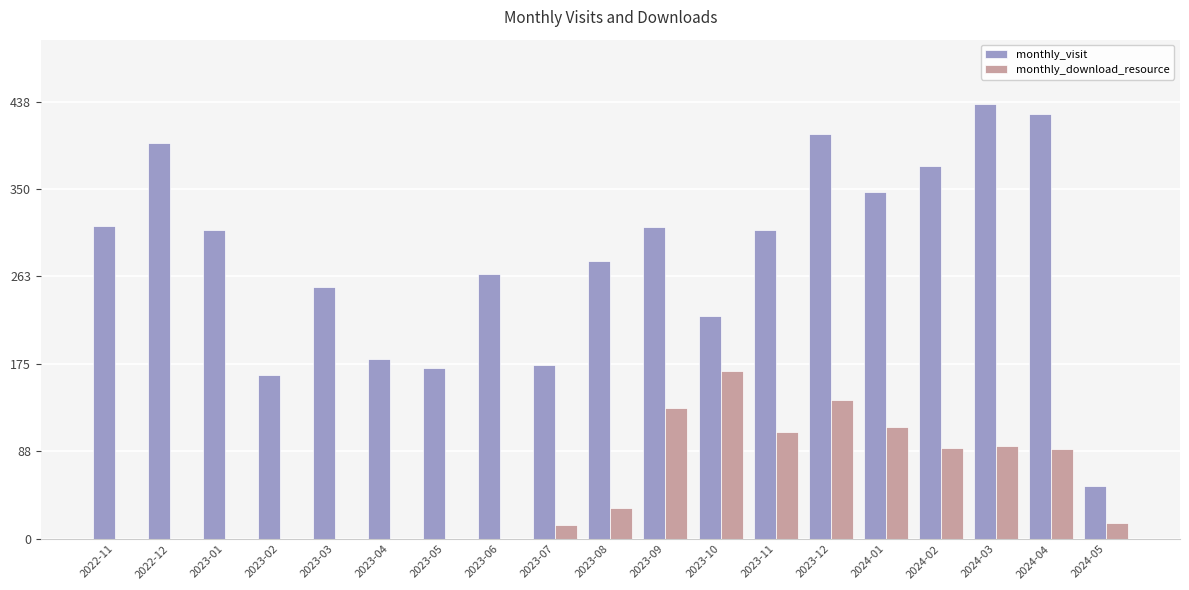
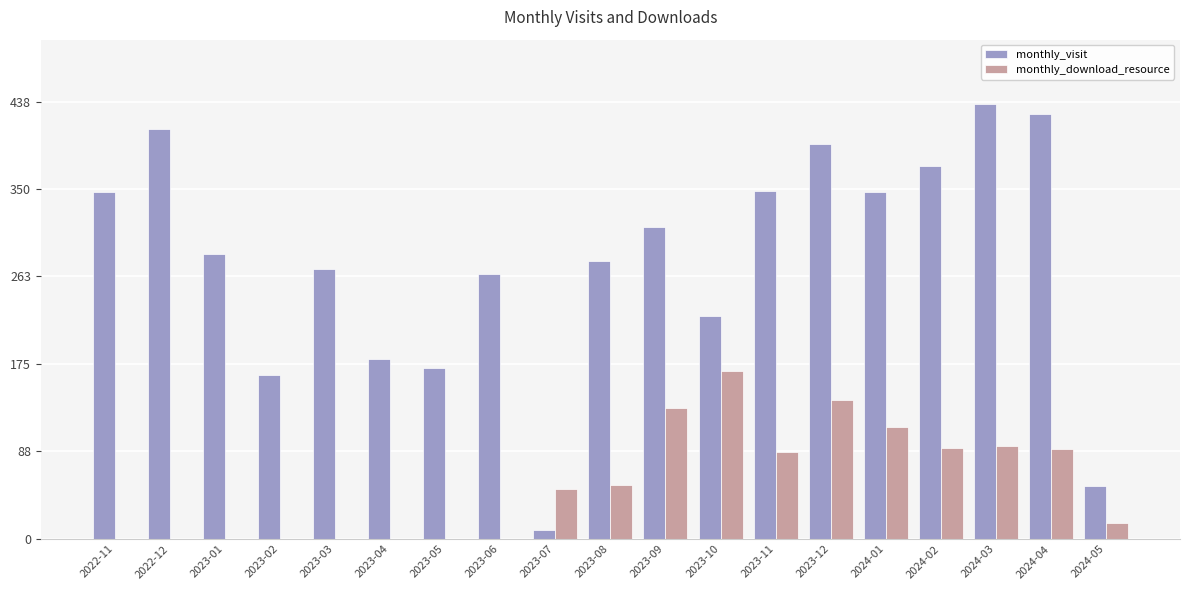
monthly_visit, 2022-11: 310 -> 350
monthly_visit, 2022-12: 400 -> 410
monthly_visit, 2023-01: 310 -> 290
monthly_visit, 2023-03: 250 -> 270
monthly_visit, 2023-07: 170 -> 10
monthly_download_resource, 2023-07: 10 -> 50
monthly_download_resource, 2023-08: 30 -> 50
monthly_visit, 2023-11: 310 -> 350
monthly_download_resource, 2023-11: 110 -> 90
monthly_visit, 2023-12: 410 -> 400
